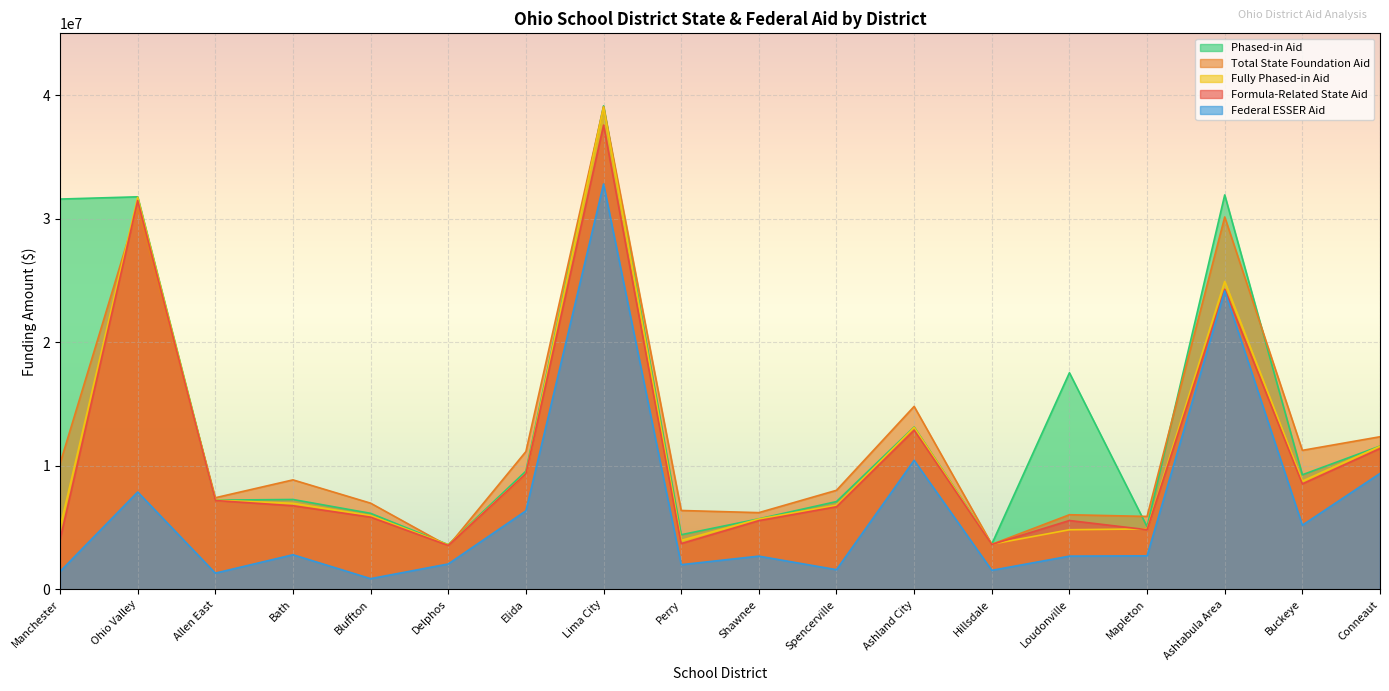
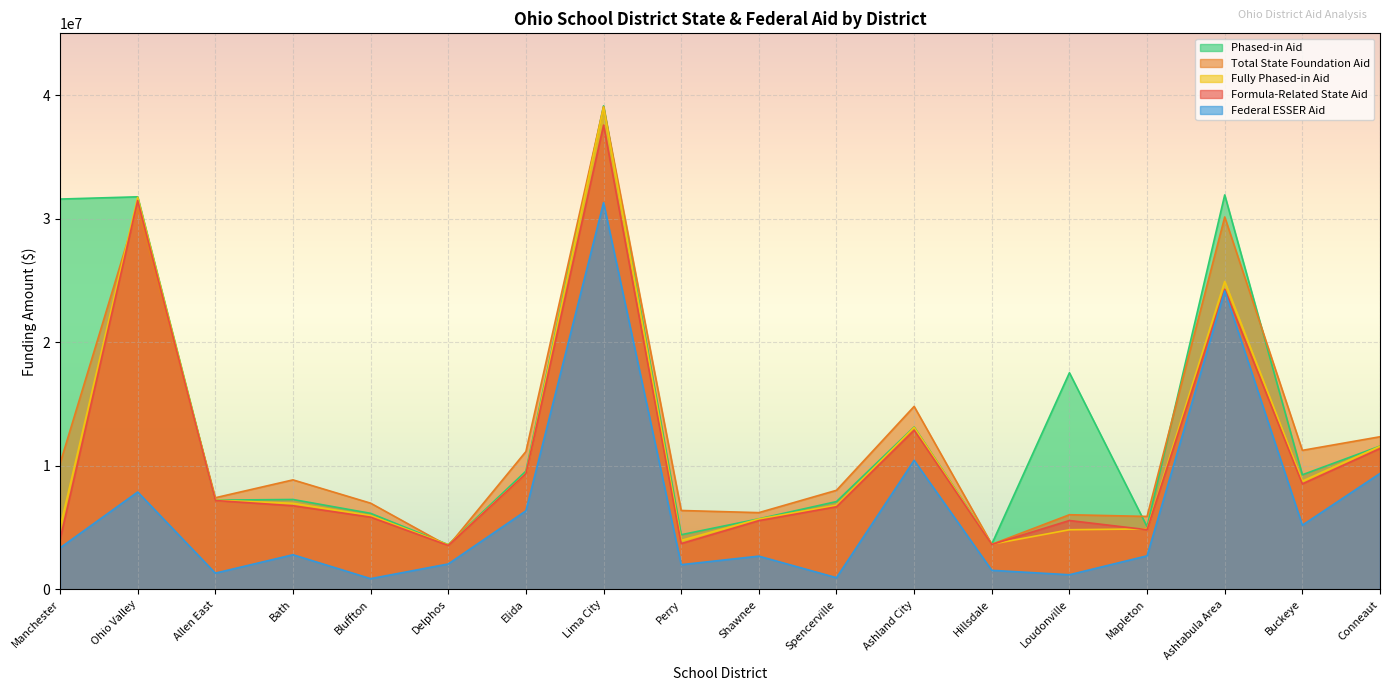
Federal ESSER Aid, Manchester: 1400000 -> 3400000
Federal ESSER Aid, Lima City: 32800000 -> 31300000
Federal ESSER Aid, Spencerville: 1600000 -> 900000
Federal ESSER Aid, Loudonville: 2700000 -> 1200000
